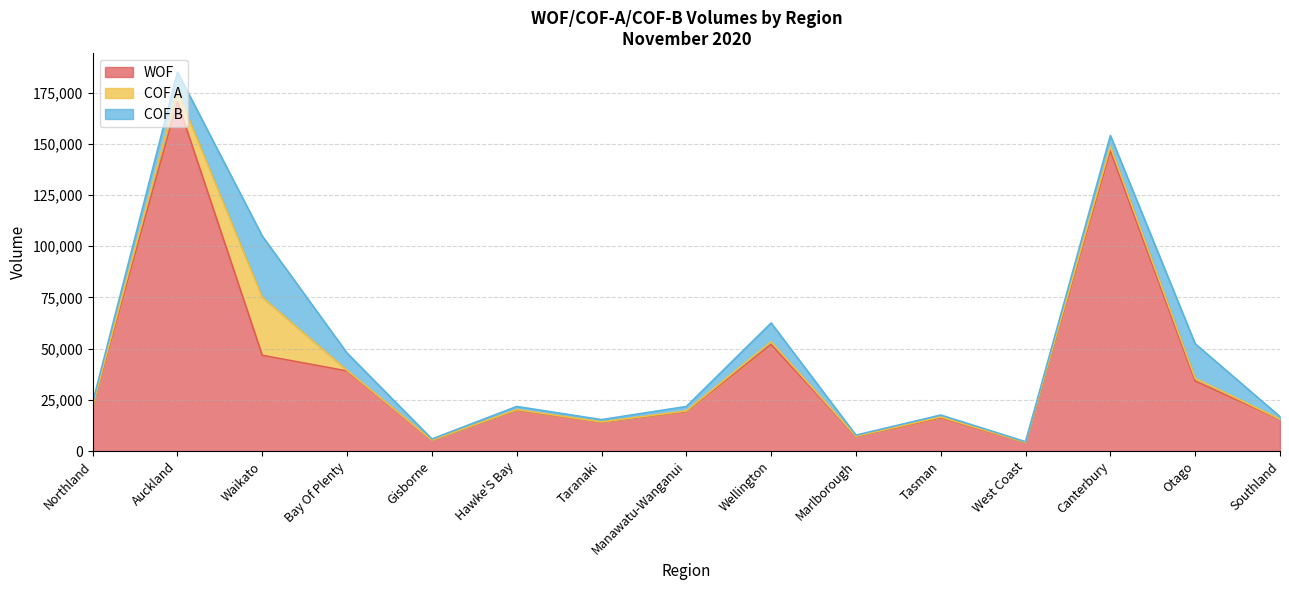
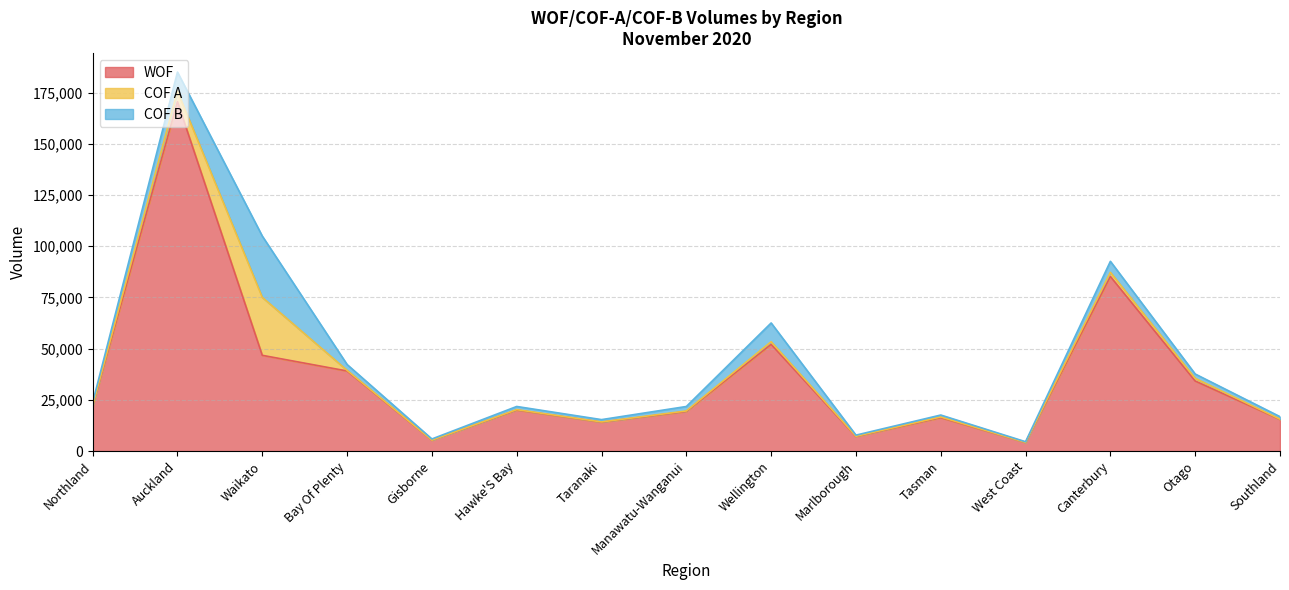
COF B, Bay Of Plenty: 8,000 -> 3,000
WOF, Canterbury: 147,000 -> 85,000
COF B, Otago: 17,000 -> 2,000
